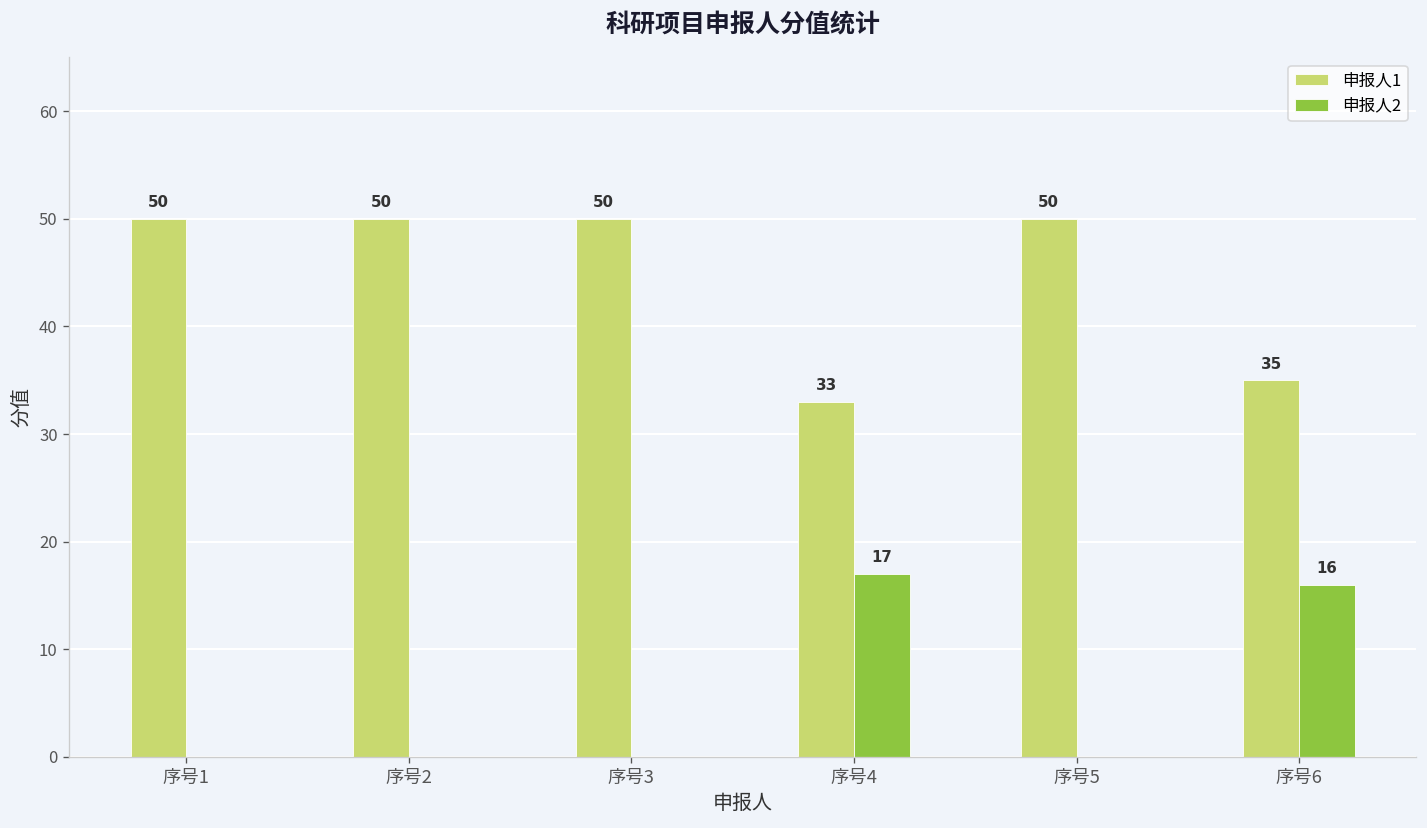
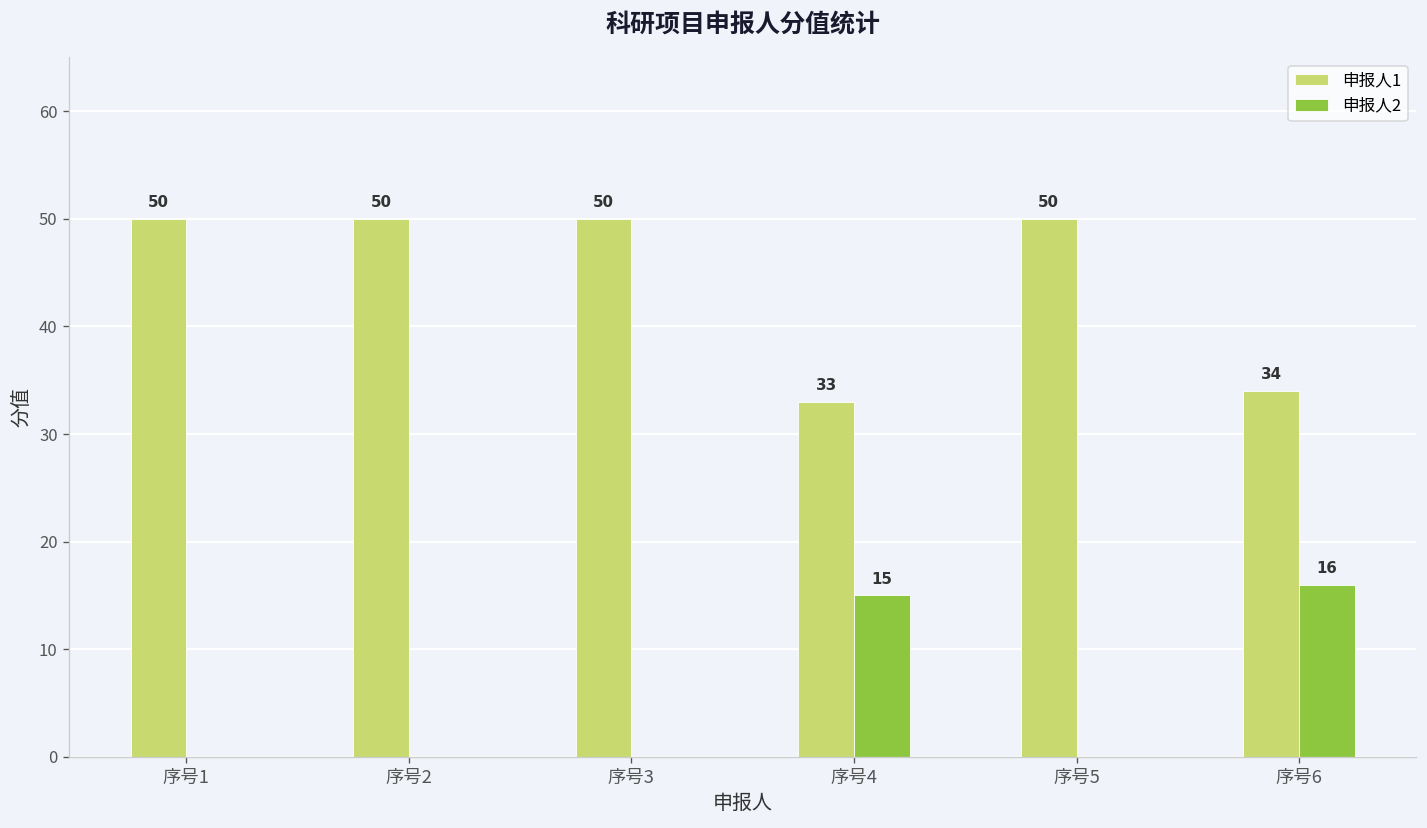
申报人2, 序号4: 17 -> 15
申报人1, 序号6: 35 -> 34
